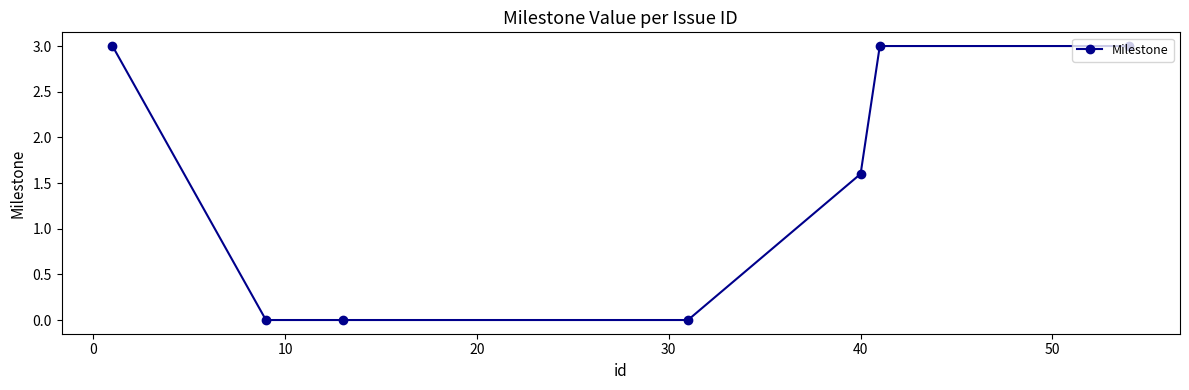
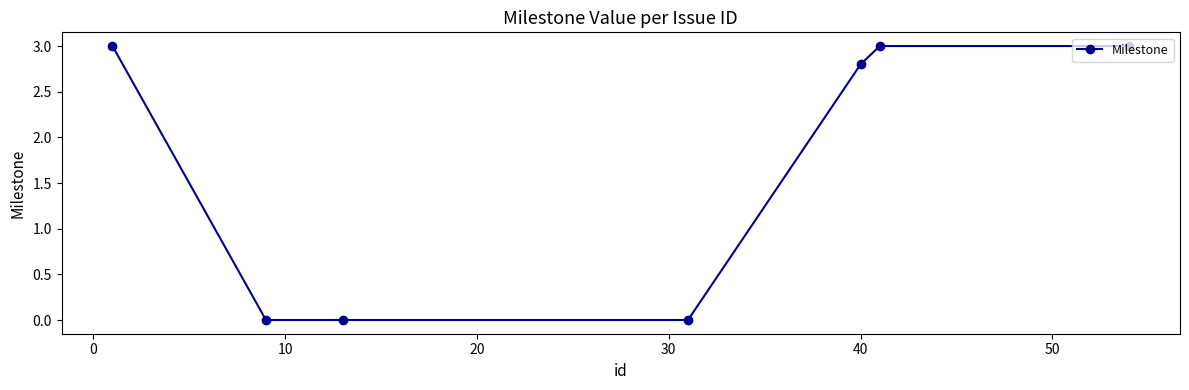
40: 1.6 -> 2.8
